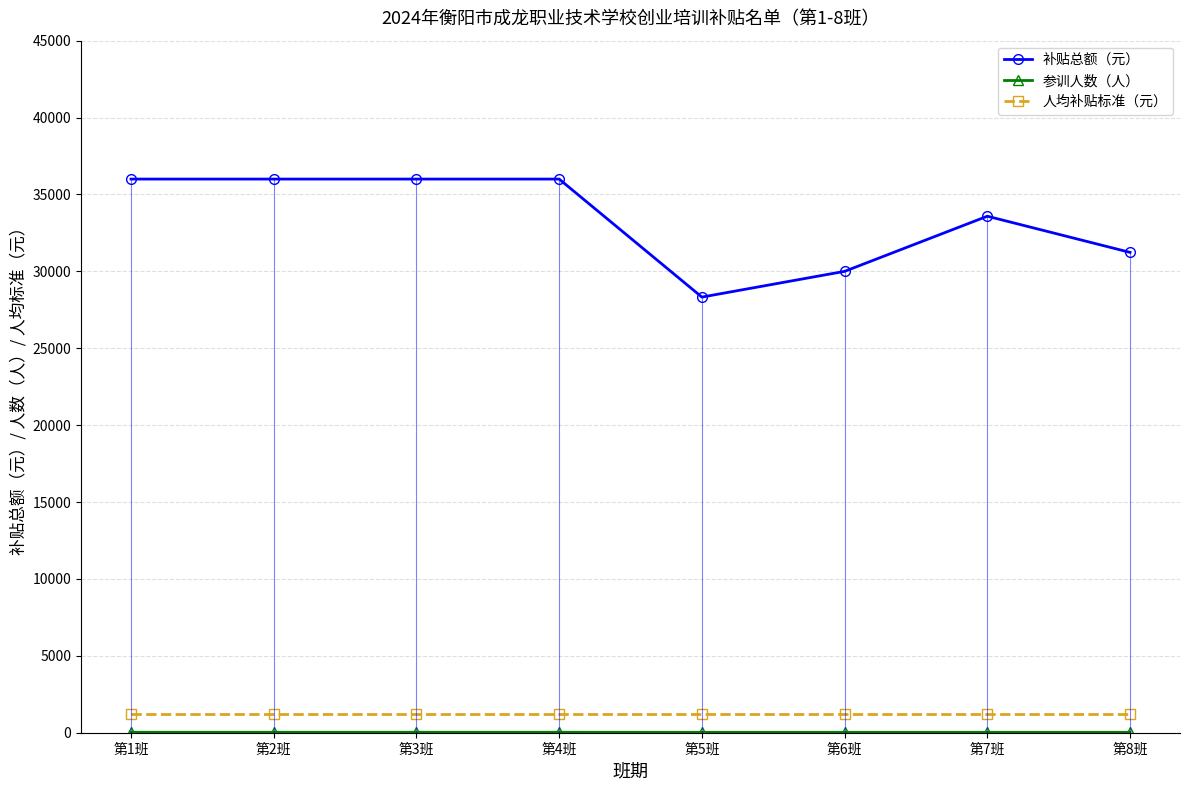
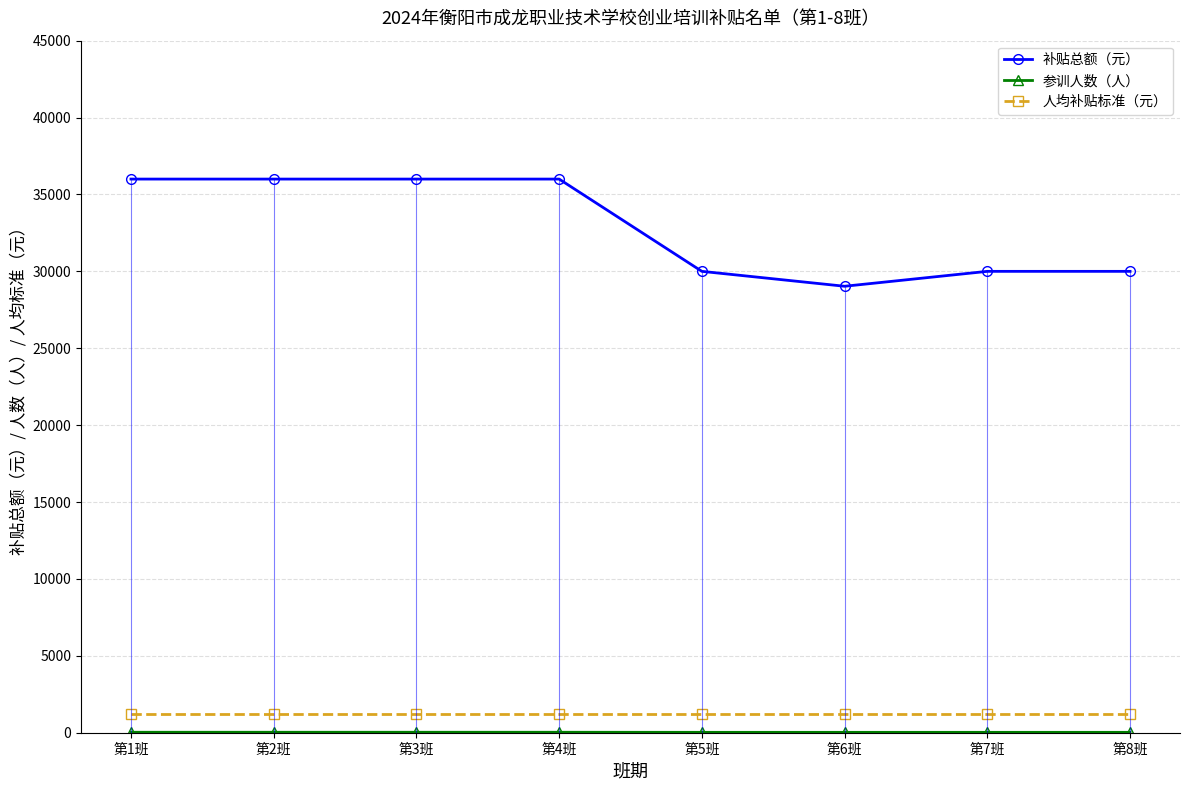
补贴总额（元）, 第5班: 28300 -> 30000
补贴总额（元）, 第6班: 30000 -> 29000
补贴总额（元）, 第7班: 33600 -> 30000
补贴总额（元）, 第8班: 31200 -> 30000
